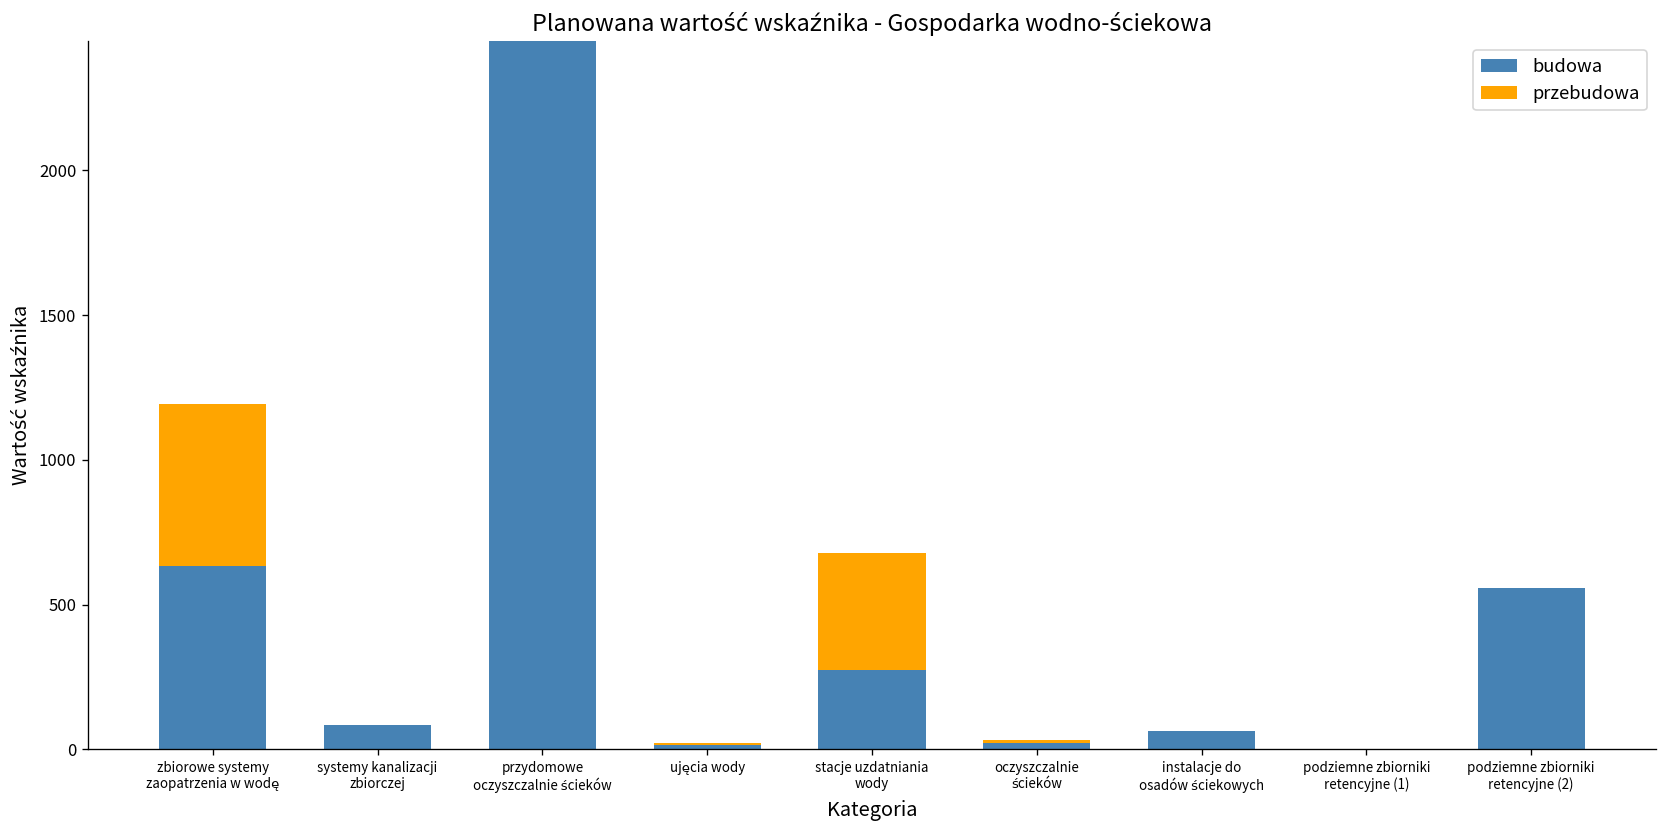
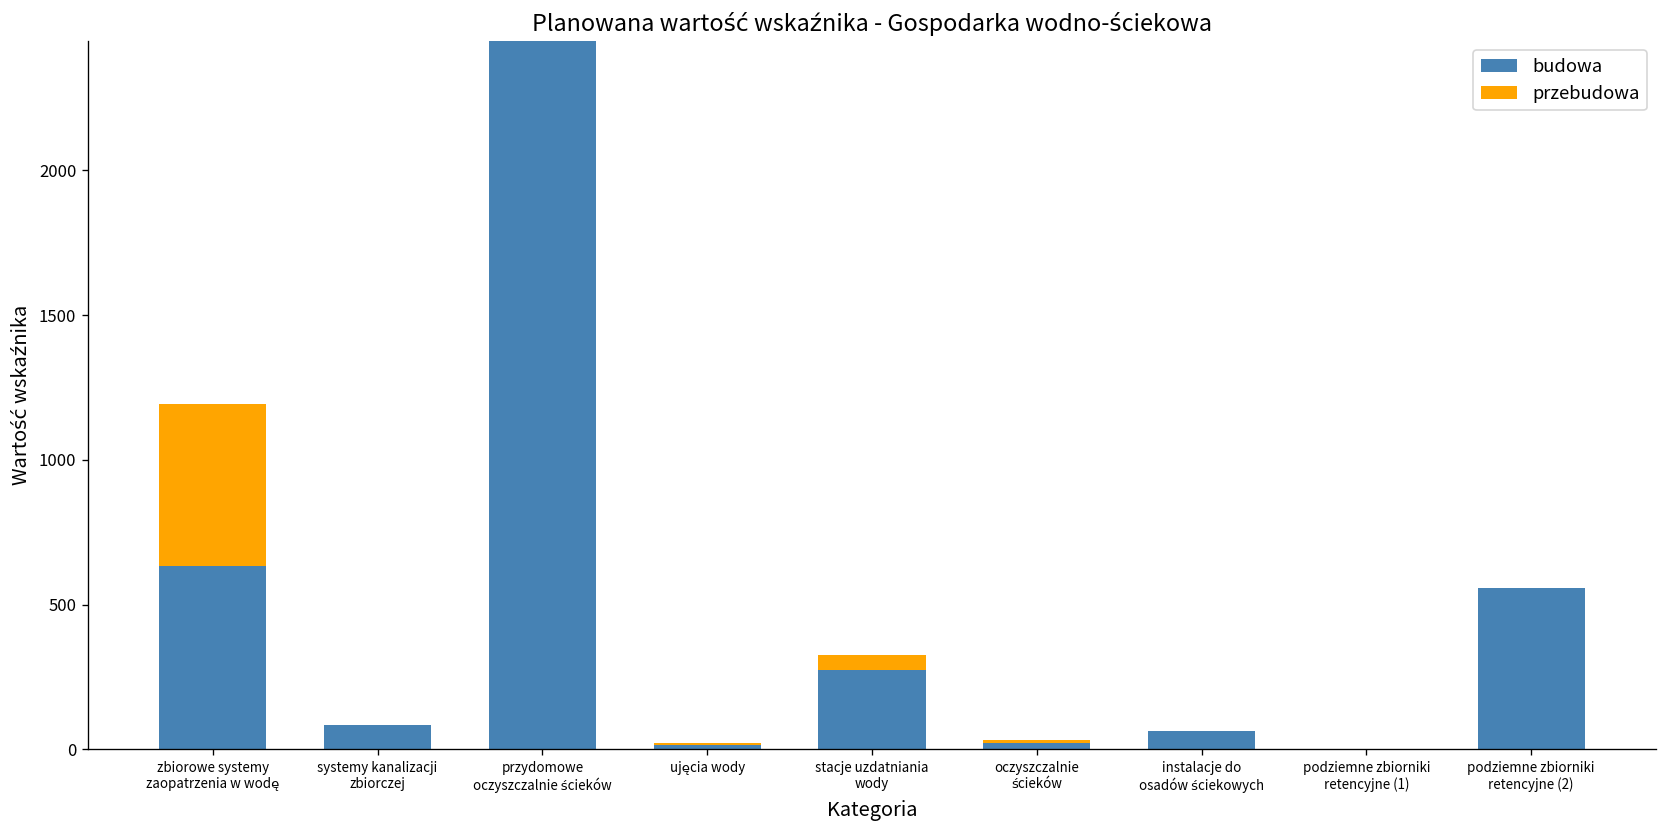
przebudowa, stacje uzdatniania wody: 400 -> 50
